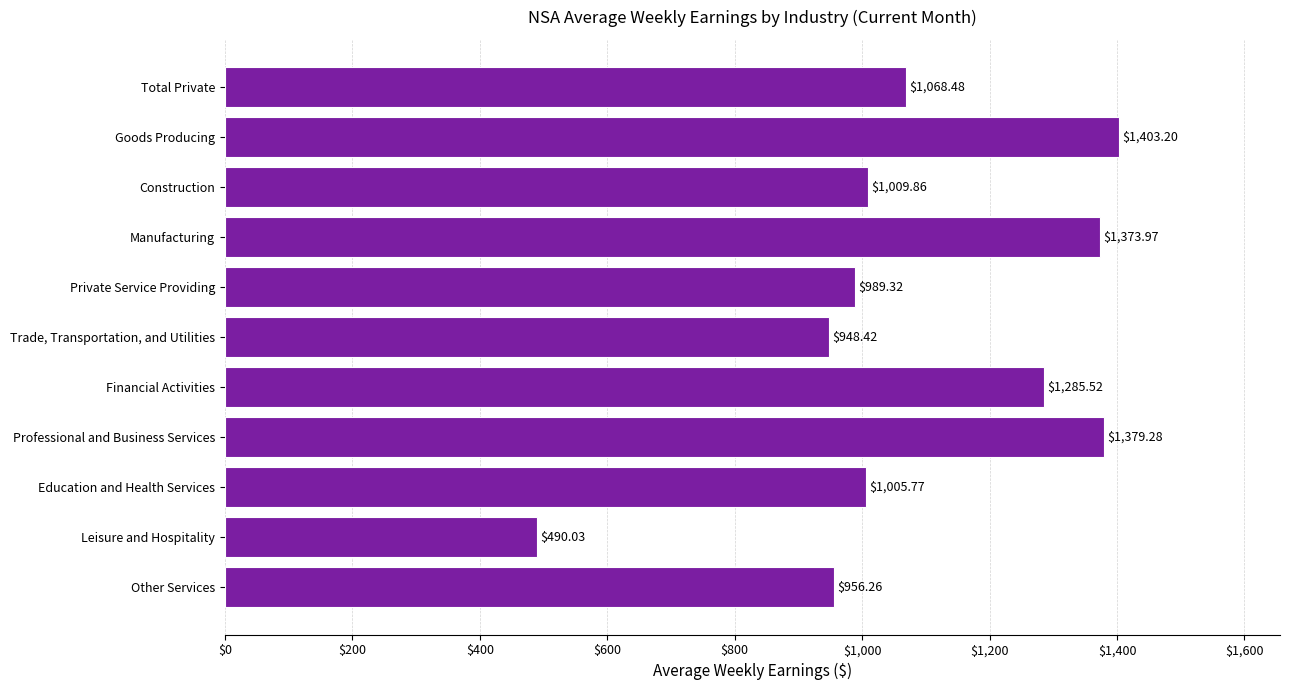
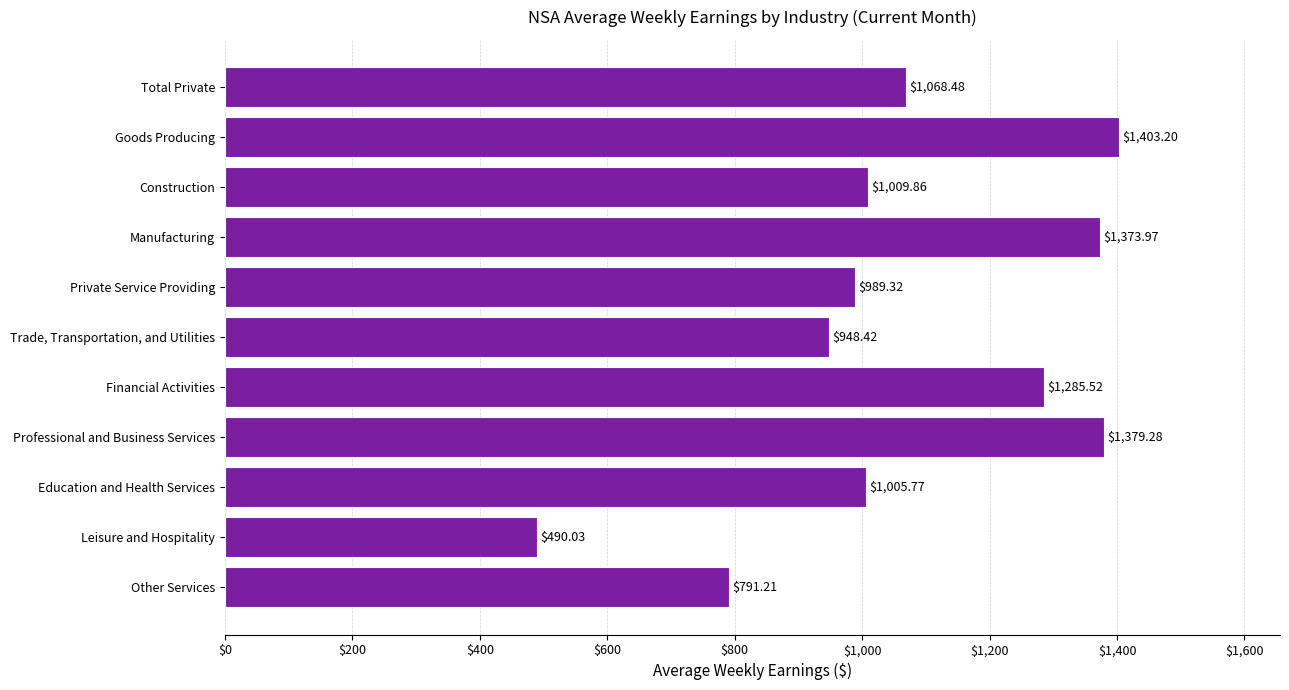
Other Services: $956.26 -> $791.21
